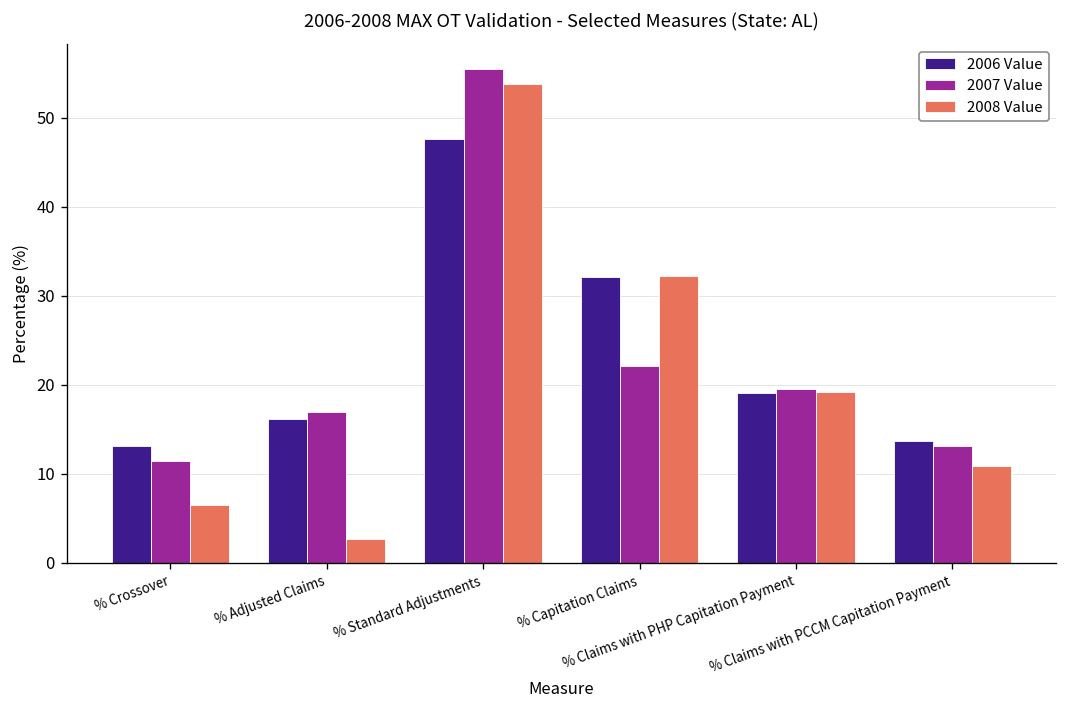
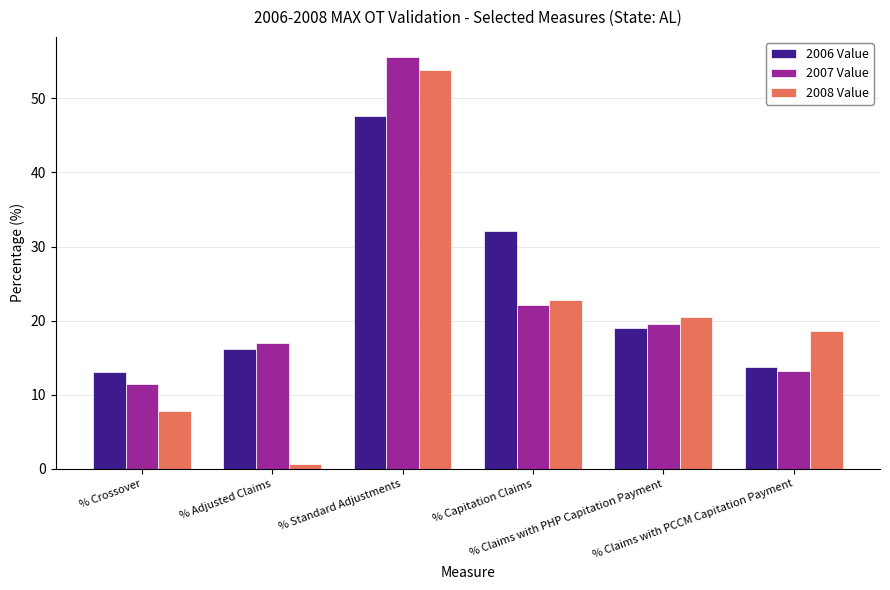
2008 Value, % Crossover: 6 -> 8
2008 Value, % Adjusted Claims: 3 -> 1
2008 Value, % Capitation Claims: 32 -> 23
2008 Value, % Claims with PHP Capitation Payment: 19 -> 21
2008 Value, % Claims with PCCM Capitation Payment: 11 -> 19
